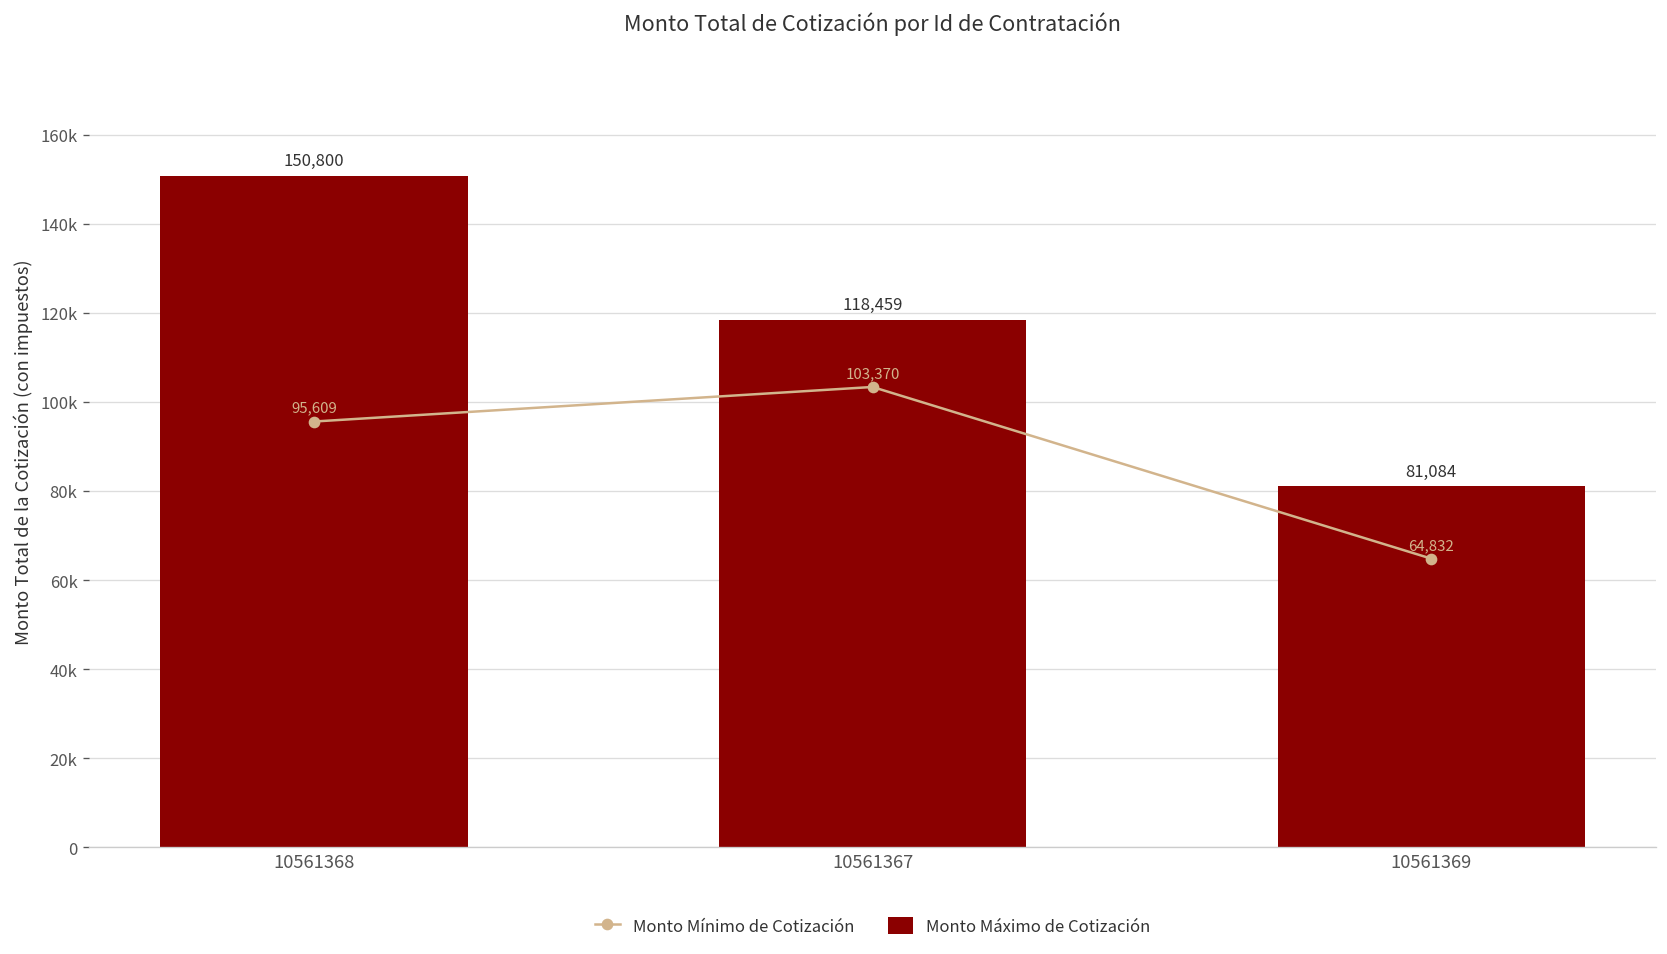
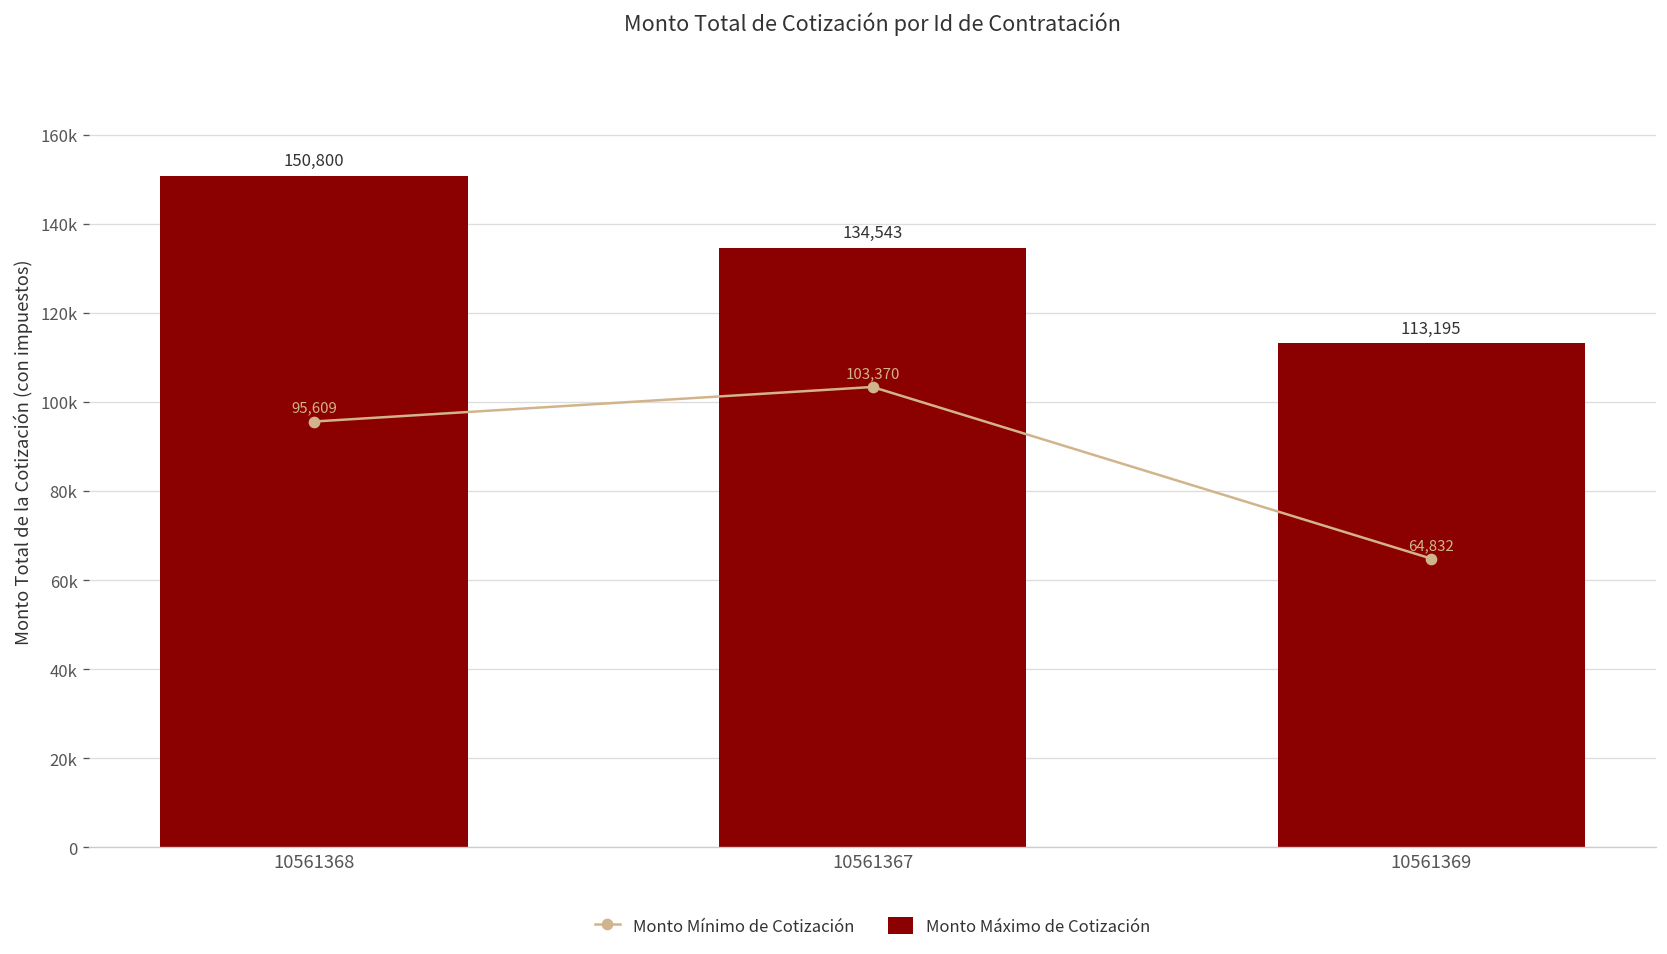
Monto Máximo de Cotización, 10561367: 118,459 -> 134,543
Monto Máximo de Cotización, 10561369: 81,084 -> 113,195
